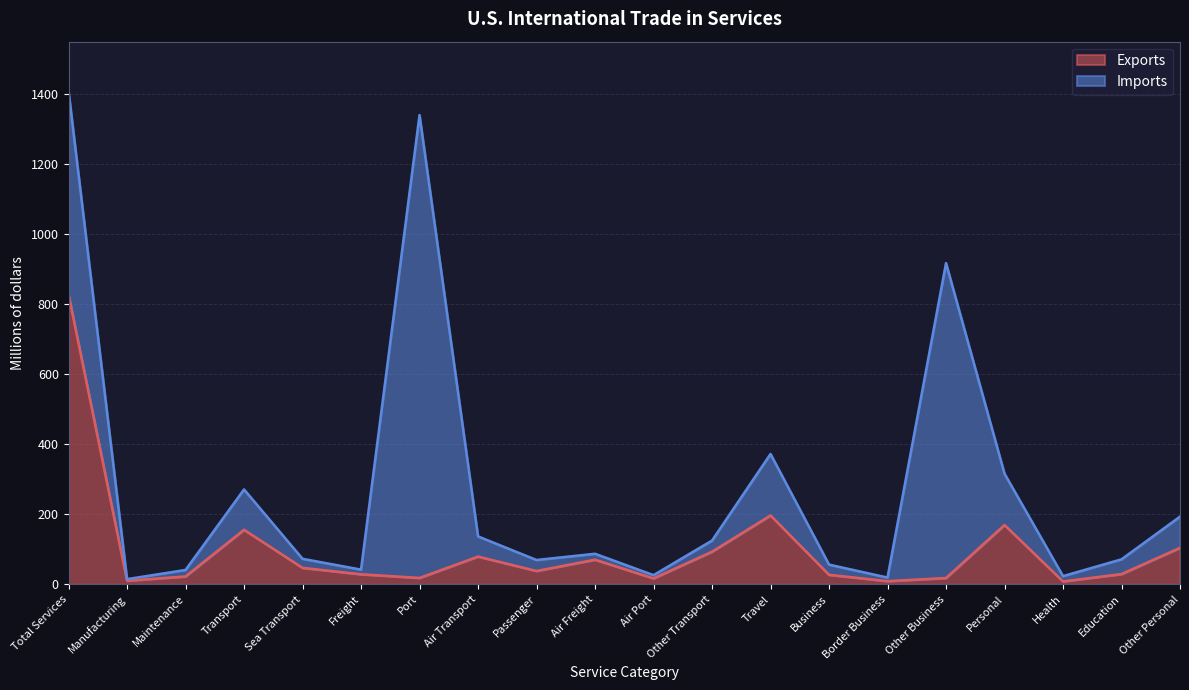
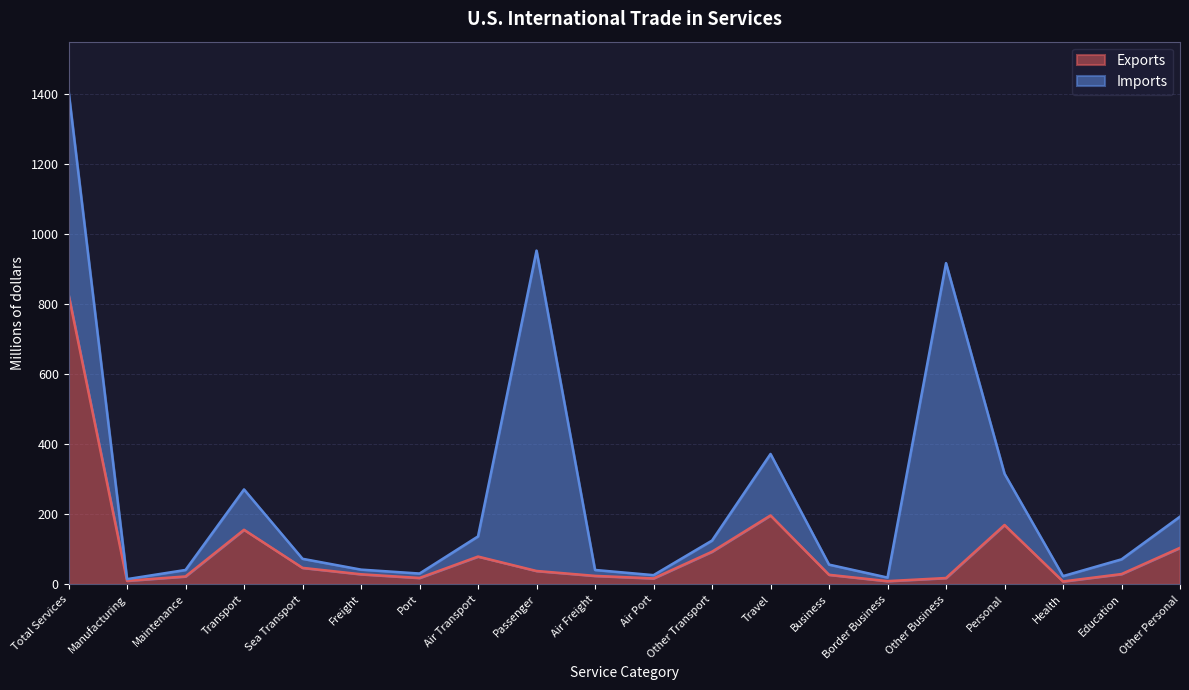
Imports, Port: 1320 -> 10
Imports, Passenger: 30 -> 920
Exports, Air Freight: 70 -> 20
